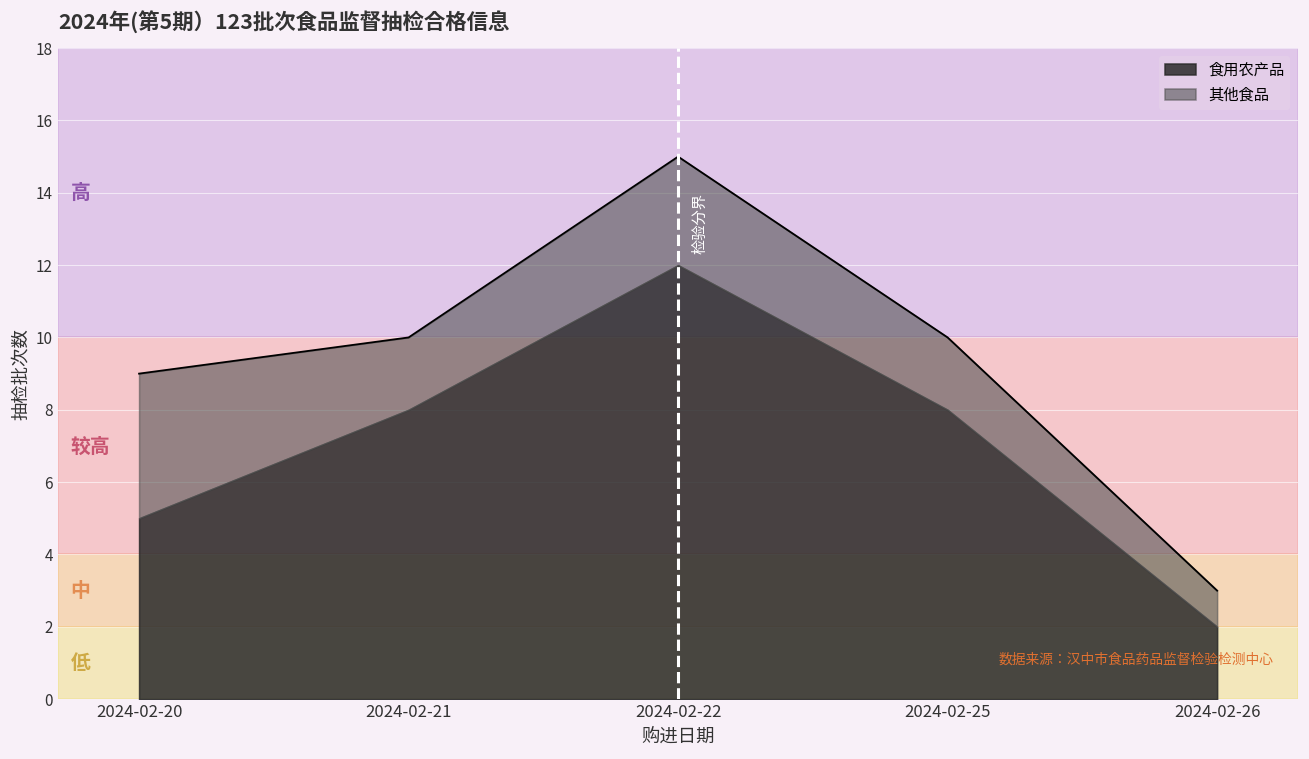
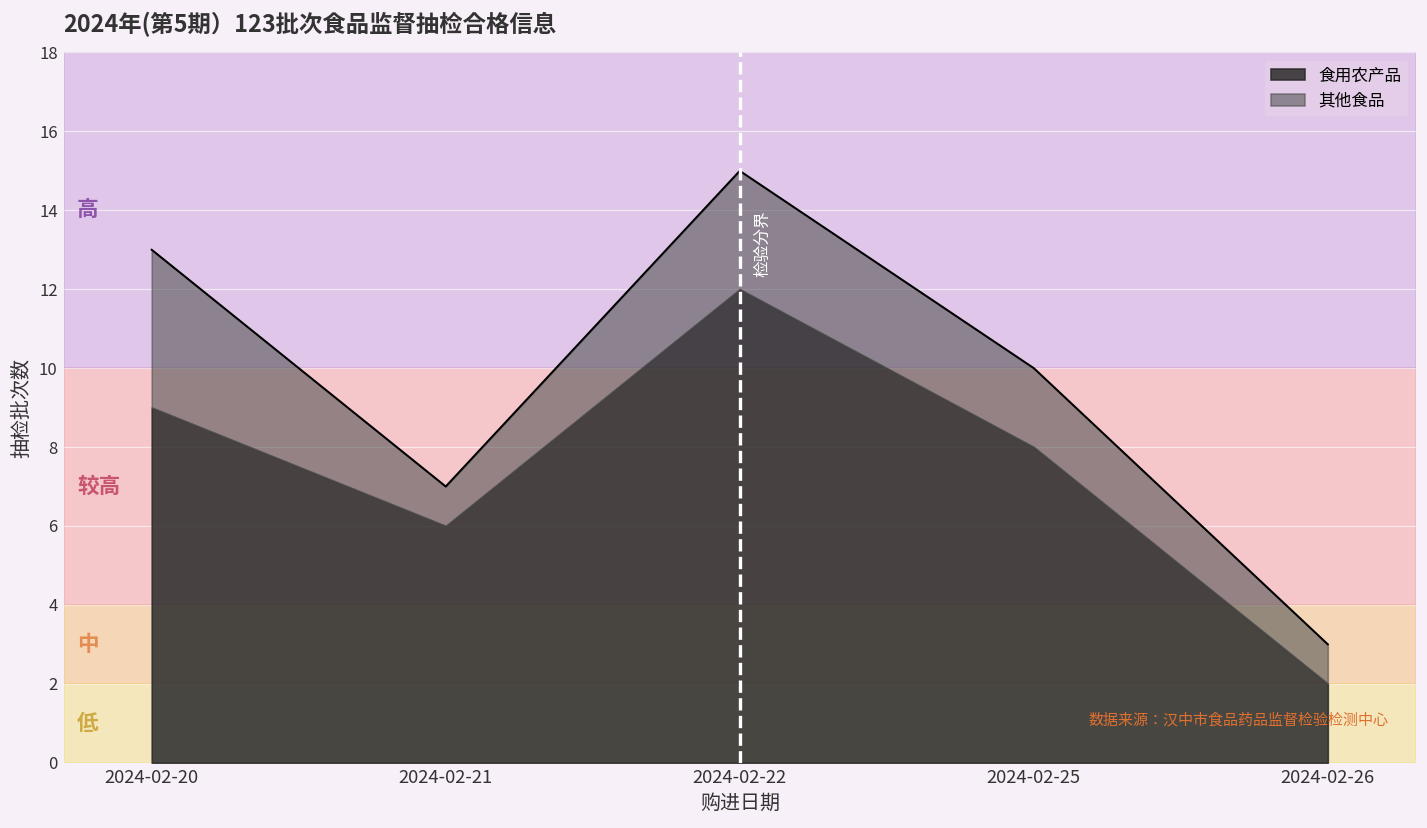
食用农产品, 2024-02-20: 5 -> 9
食用农产品, 2024-02-21: 8 -> 6
其他食品, 2024-02-21: 2 -> 1
